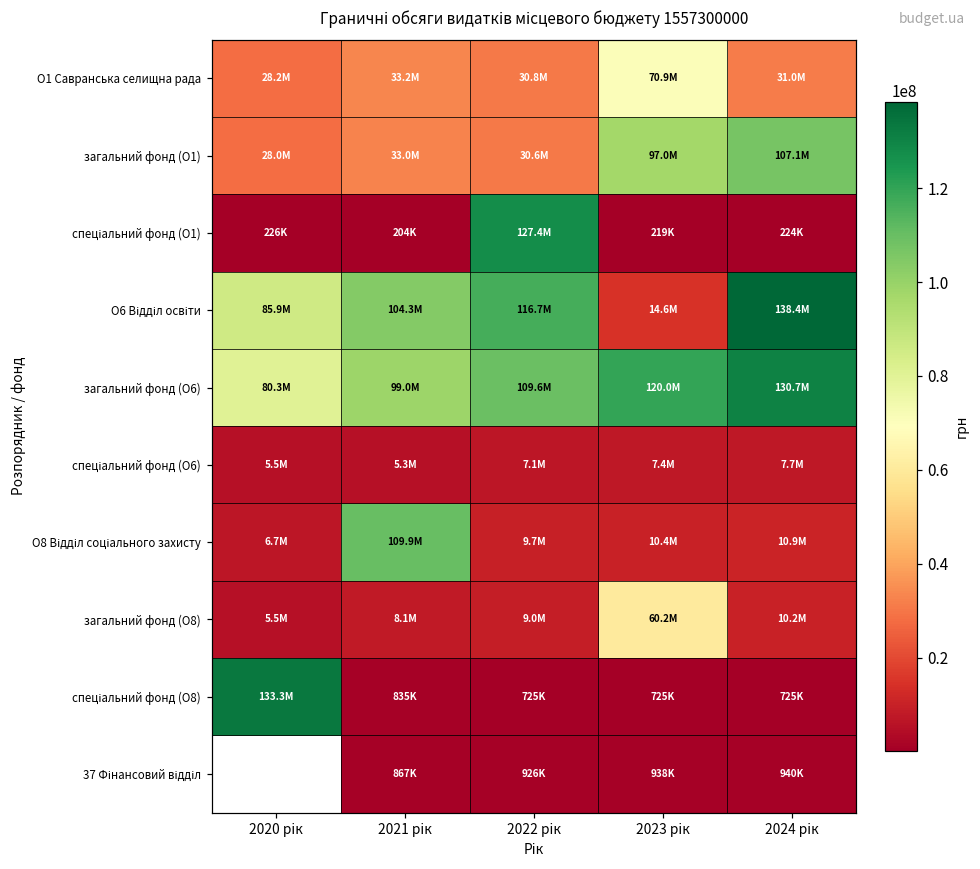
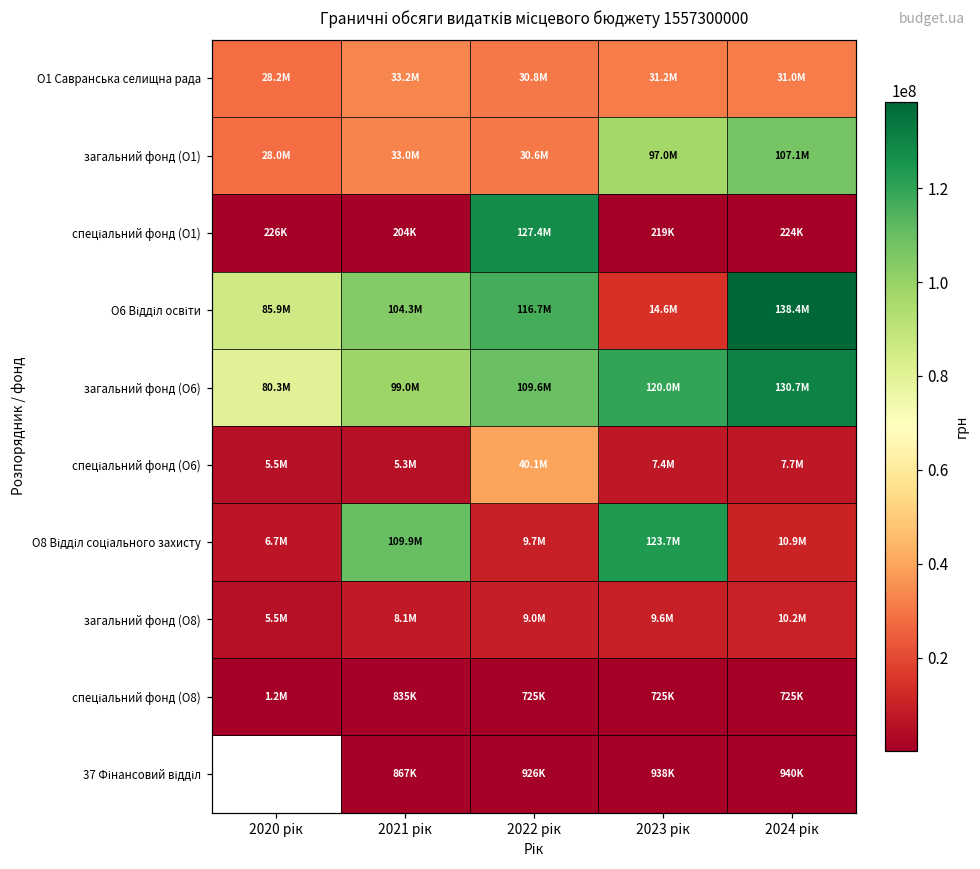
О1 Савранська селищна рада, 2023 рік: 70.9M -> 31.2M
спеціальний фонд (О6), 2022 рік: 7.1M -> 40.1M
О8 Відділ соціального захисту, 2023 рік: 10.4M -> 123.7M
загальний фонд (О8), 2023 рік: 60.2M -> 9.6M
спеціальний фонд (О8), 2020 рік: 133.3M -> 1.2M
